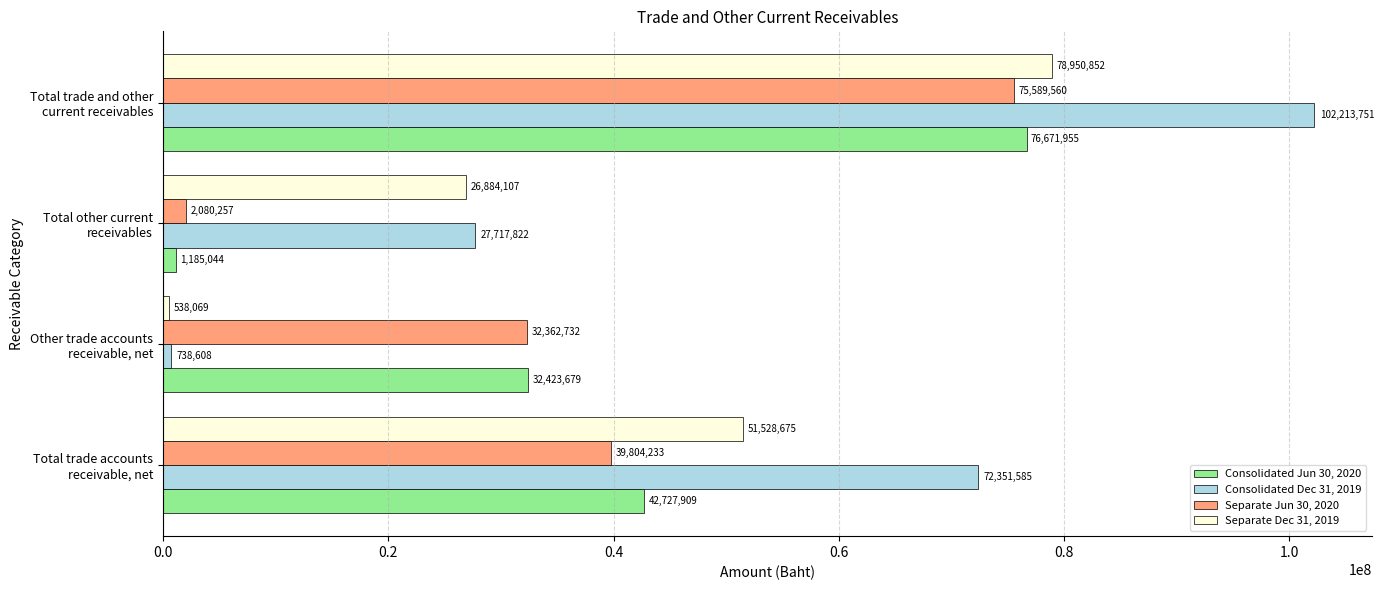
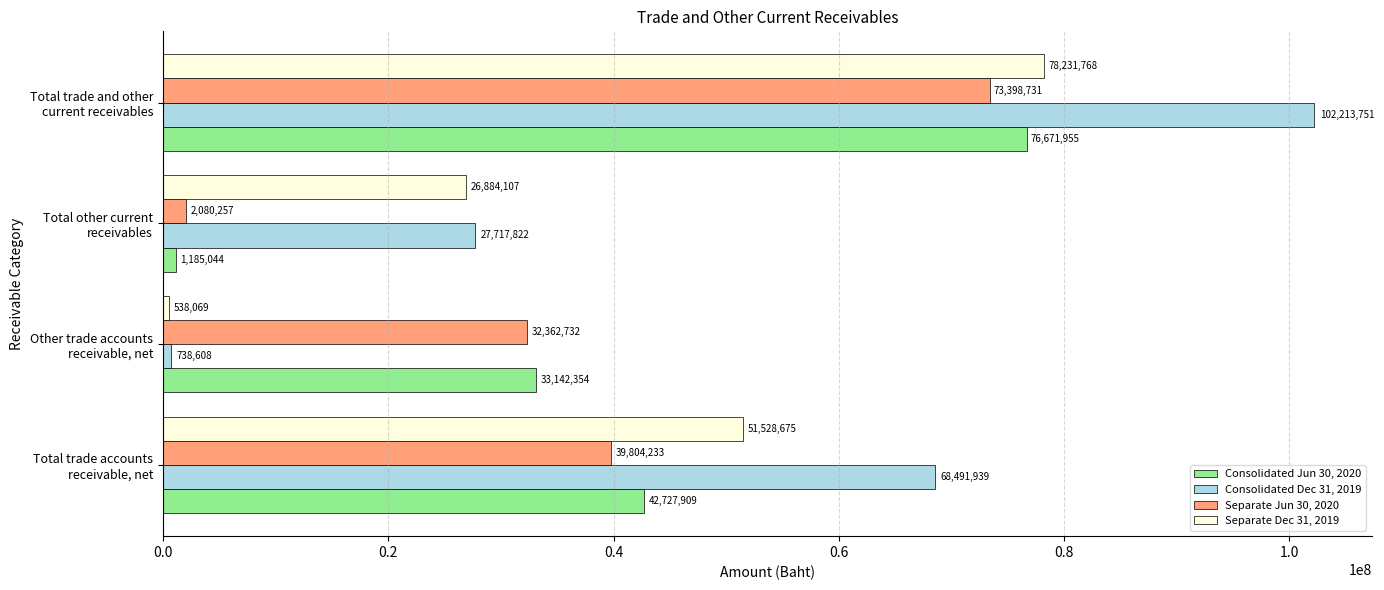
Separate Dec 31, 2019, Total trade and other current receivables: 78,950,852 -> 78,231,768
Separate Jun 30, 2020, Total trade and other current receivables: 75,589,560 -> 73,398,731
Consolidated Jun 30, 2020, Other trade accounts receivable, net: 32,423,679 -> 33,142,354
Consolidated Dec 31, 2019, Total trade accounts receivable, net: 72,351,585 -> 68,491,939
